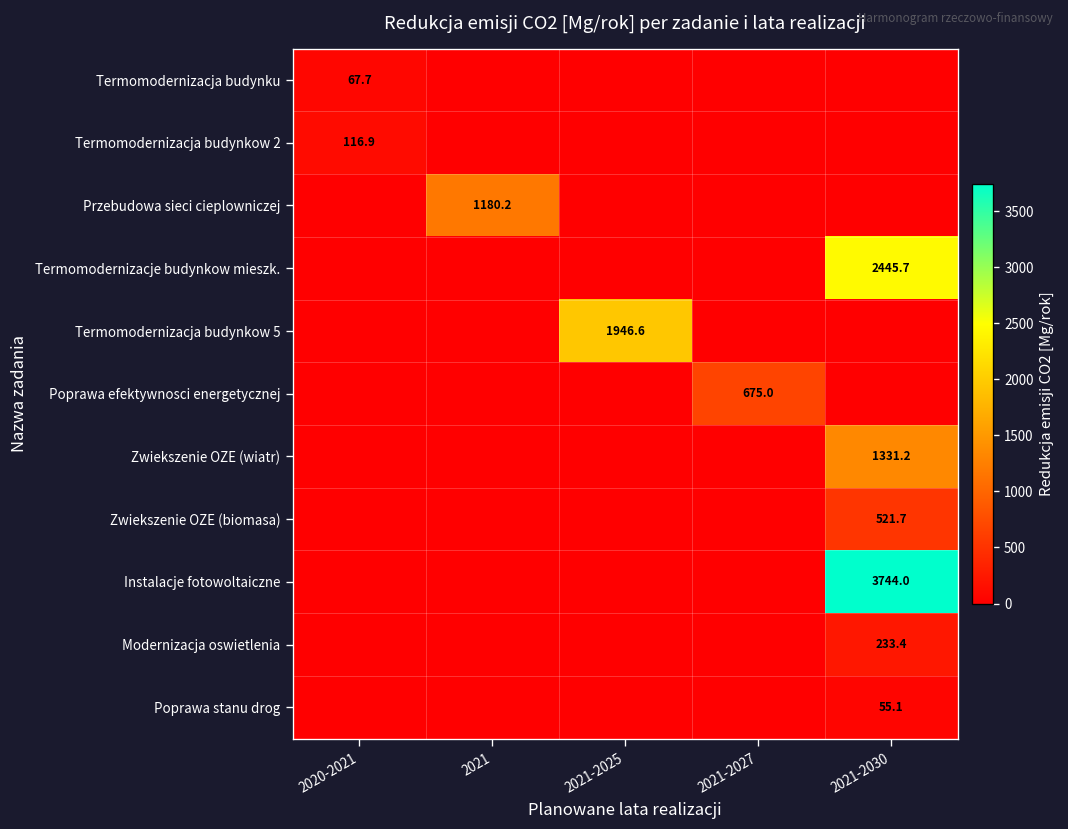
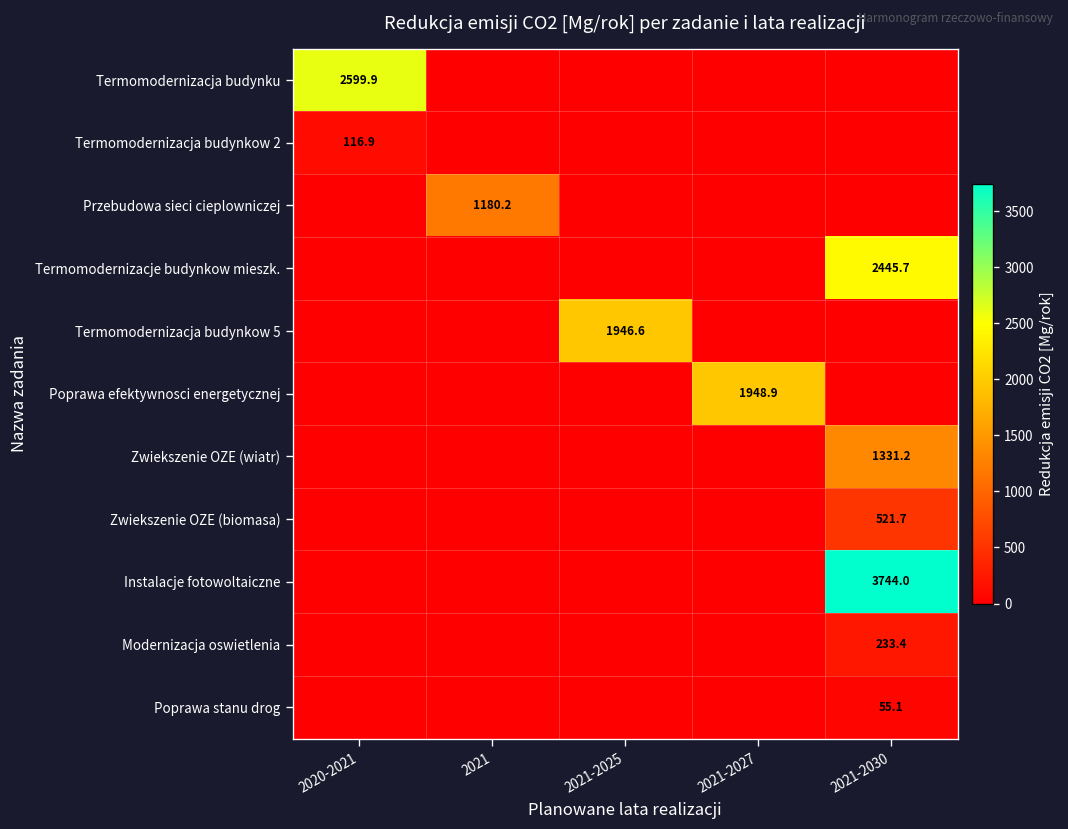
Termomodernizacja budynku, 2020-2021: 67.7 -> 2599.9
Poprawa efektywnosci energetycznej, 2021-2027: 675.0 -> 1948.9
